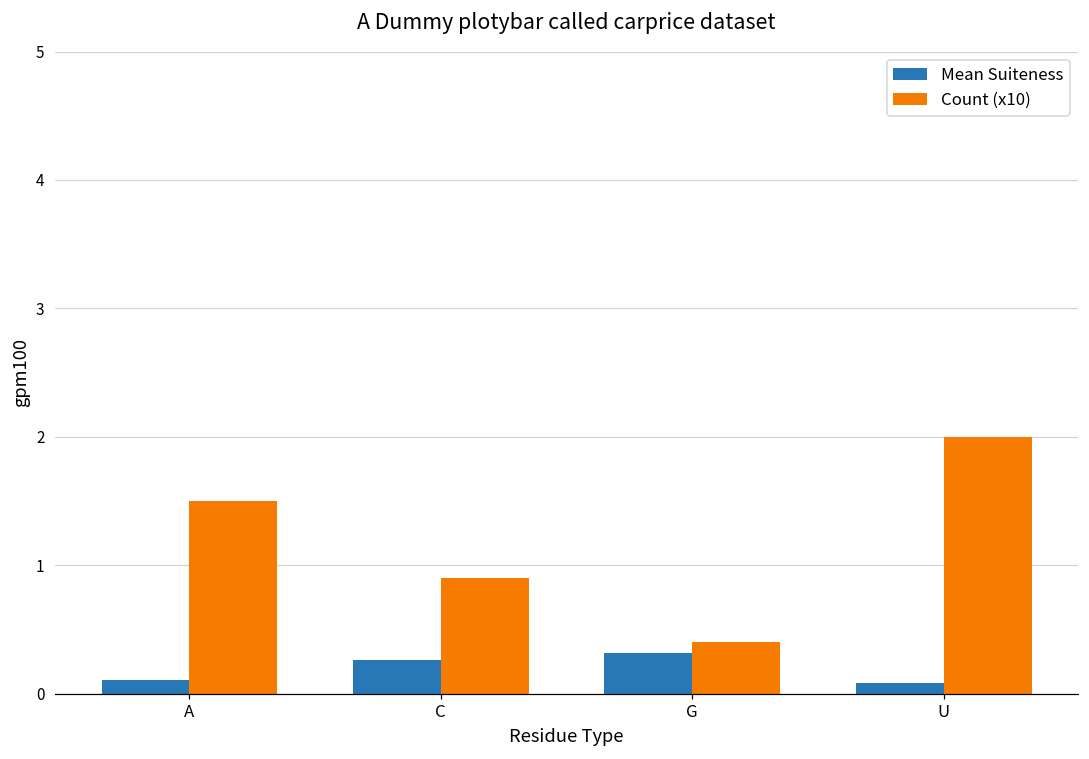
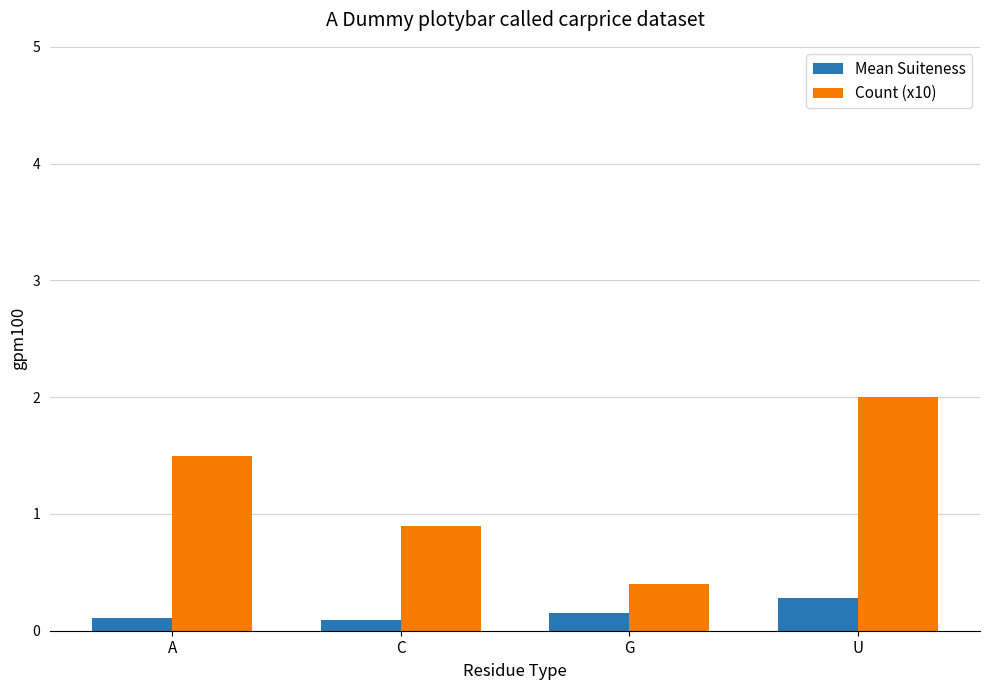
Mean Suiteness, C: 0.26 -> 0.09
Mean Suiteness, G: 0.32 -> 0.15
Mean Suiteness, U: 0.08 -> 0.28
